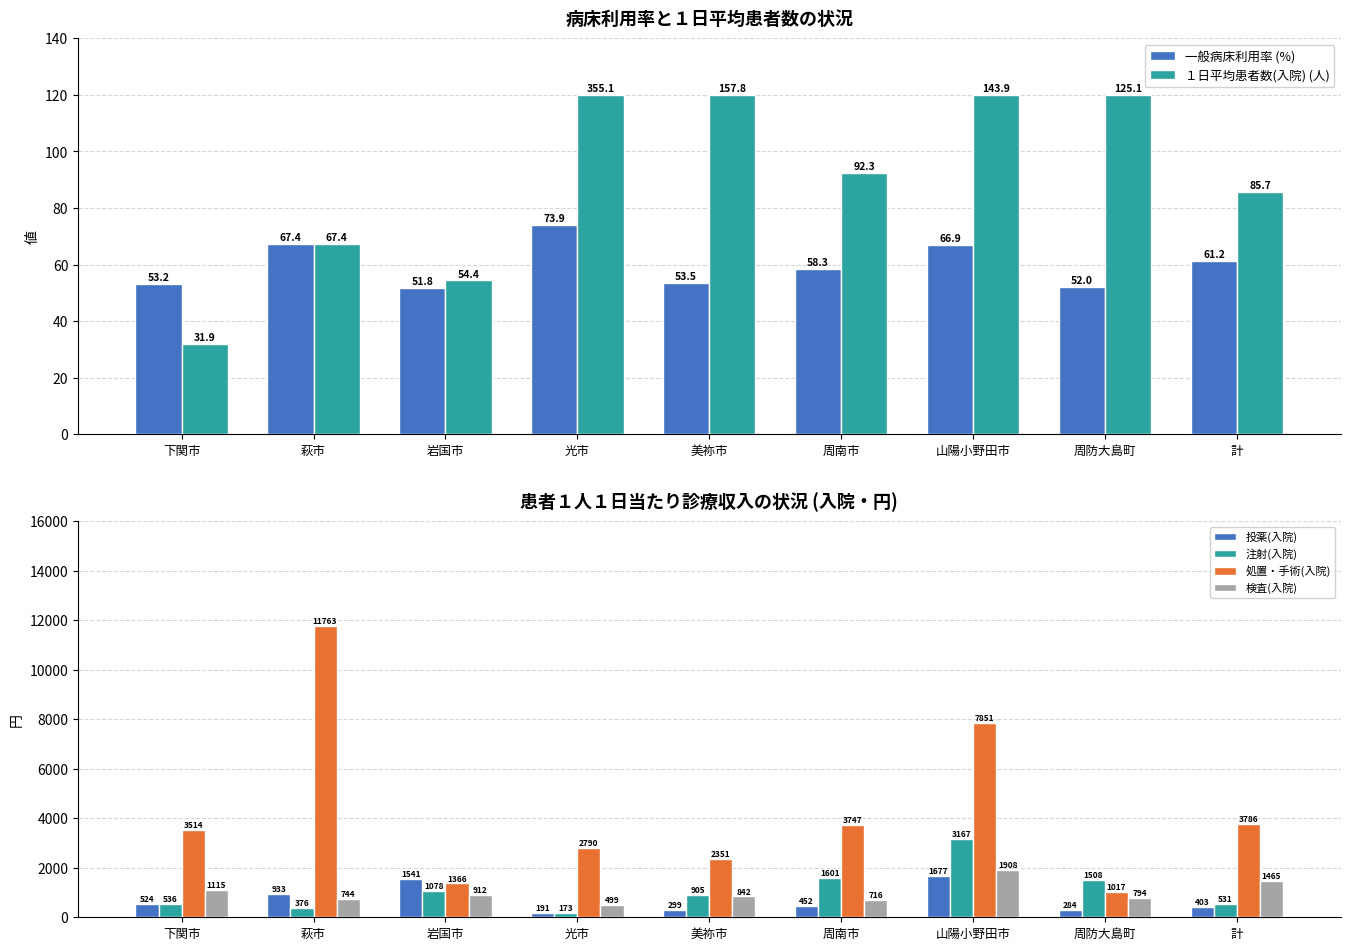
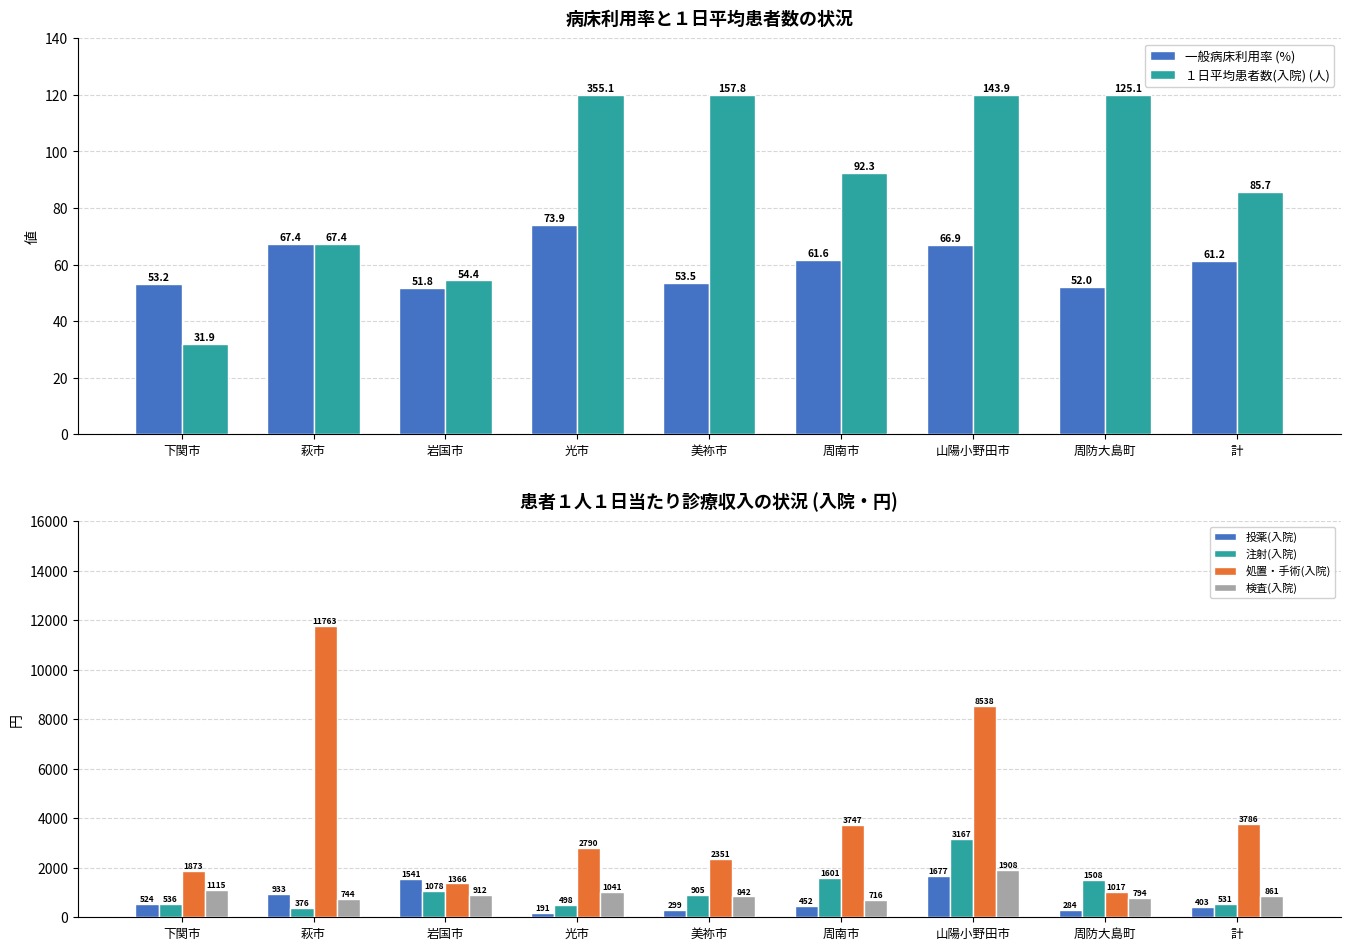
病床利用率と１日平均患者数の状況, 一般病床利用率 (%), 周南市: 58.3 -> 61.6
患者１人１日当たり診療収入の状況 (入院・円), 処置・手術(入院), 下関市: 3514 -> 1873
患者１人１日当たり診療収入の状況 (入院・円), 注射(入院), 光市: 173 -> 498
患者１人１日当たり診療収入の状況 (入院・円), 検査(入院), 光市: 499 -> 1041
患者１人１日当たり診療収入の状況 (入院・円), 処置・手術(入院), 山陽小野田市: 7851 -> 8538
患者１人１日当たり診療収入の状況 (入院・円), 検査(入院), 計: 1465 -> 861
